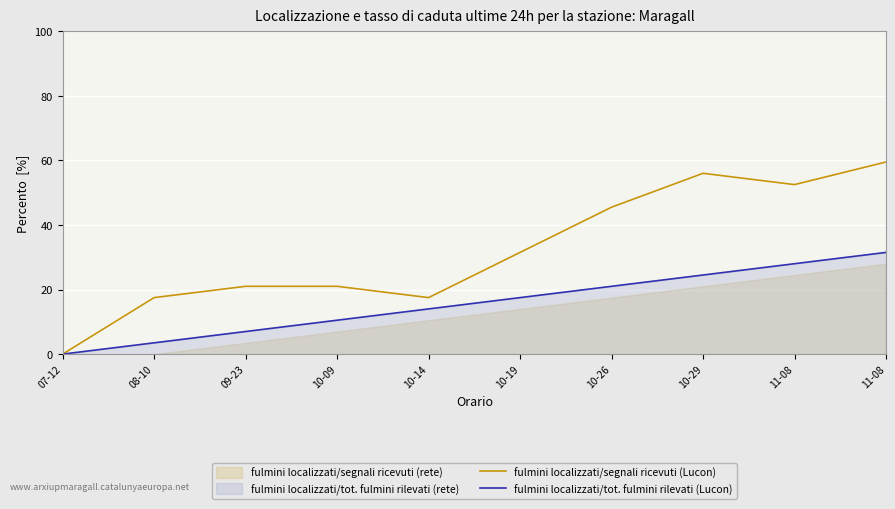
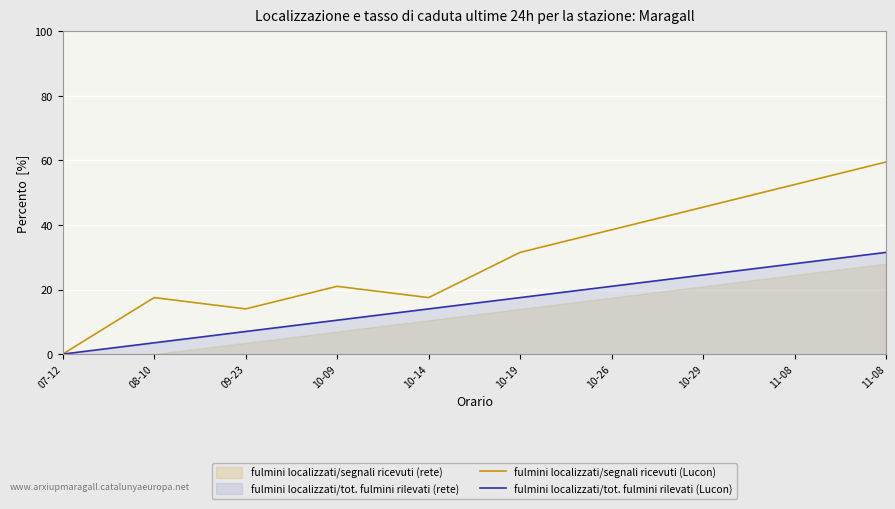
fulmini localizzati/segnali ricevuti (Lucon), 09-23: 21 -> 14
fulmini localizzati/segnali ricevuti (Lucon), 10-26: 46 -> 39
fulmini localizzati/segnali ricevuti (Lucon), 10-29: 56 -> 46
